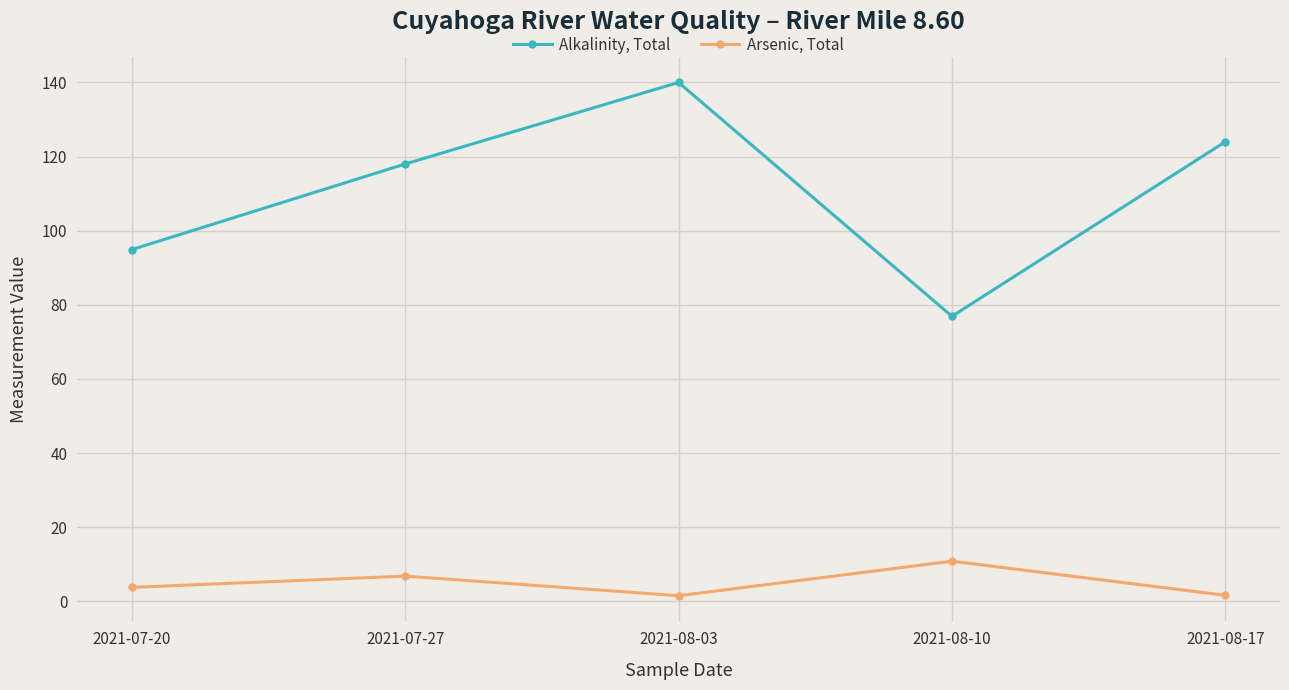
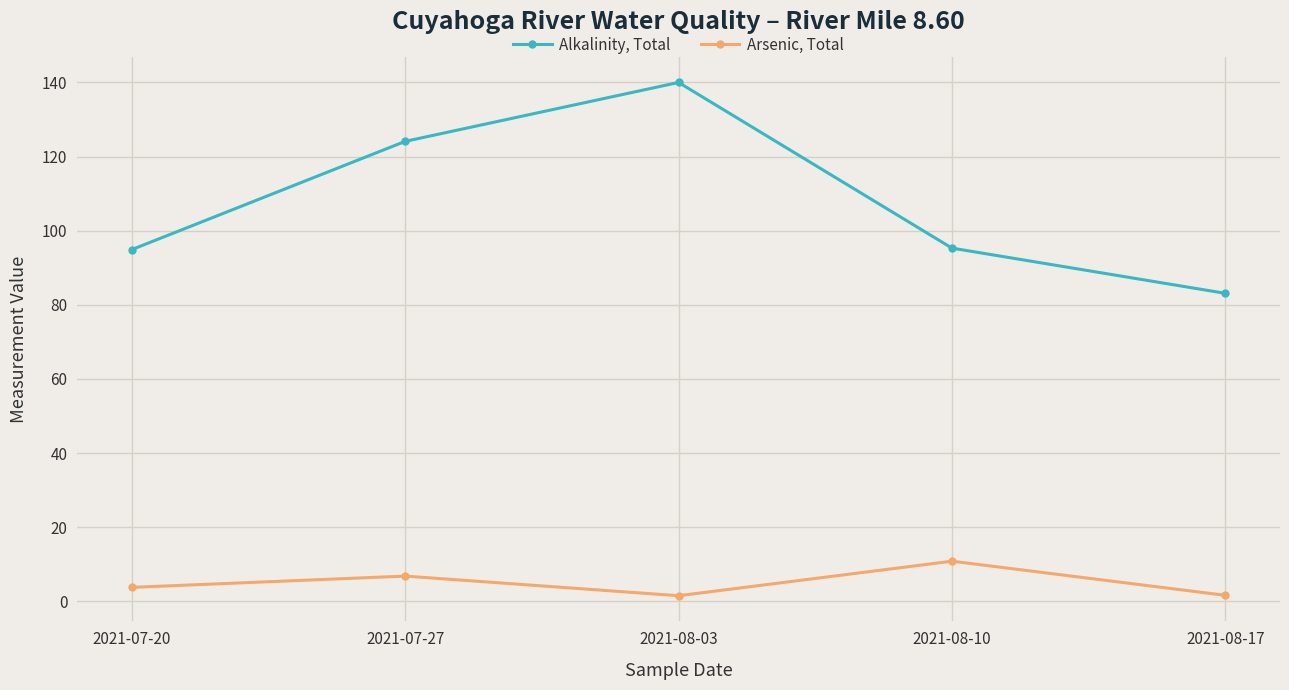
Alkalinity, Total, 2021-07-27: 118 -> 124
Alkalinity, Total, 2021-08-10: 77 -> 95
Alkalinity, Total, 2021-08-17: 124 -> 83
